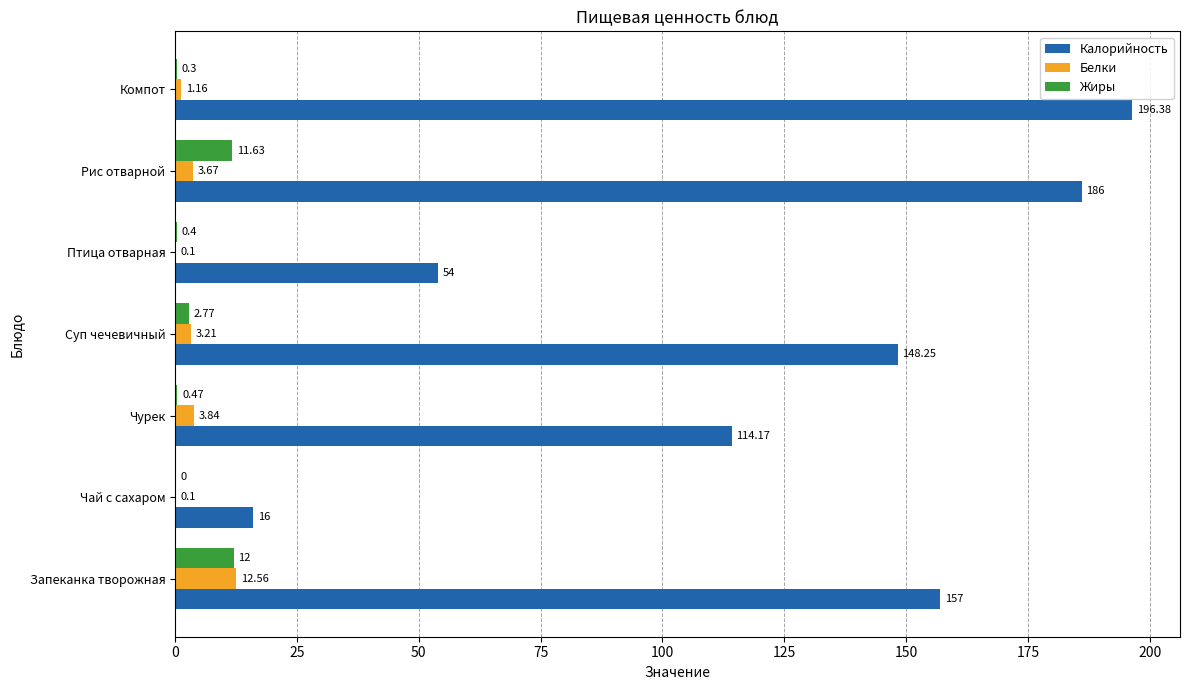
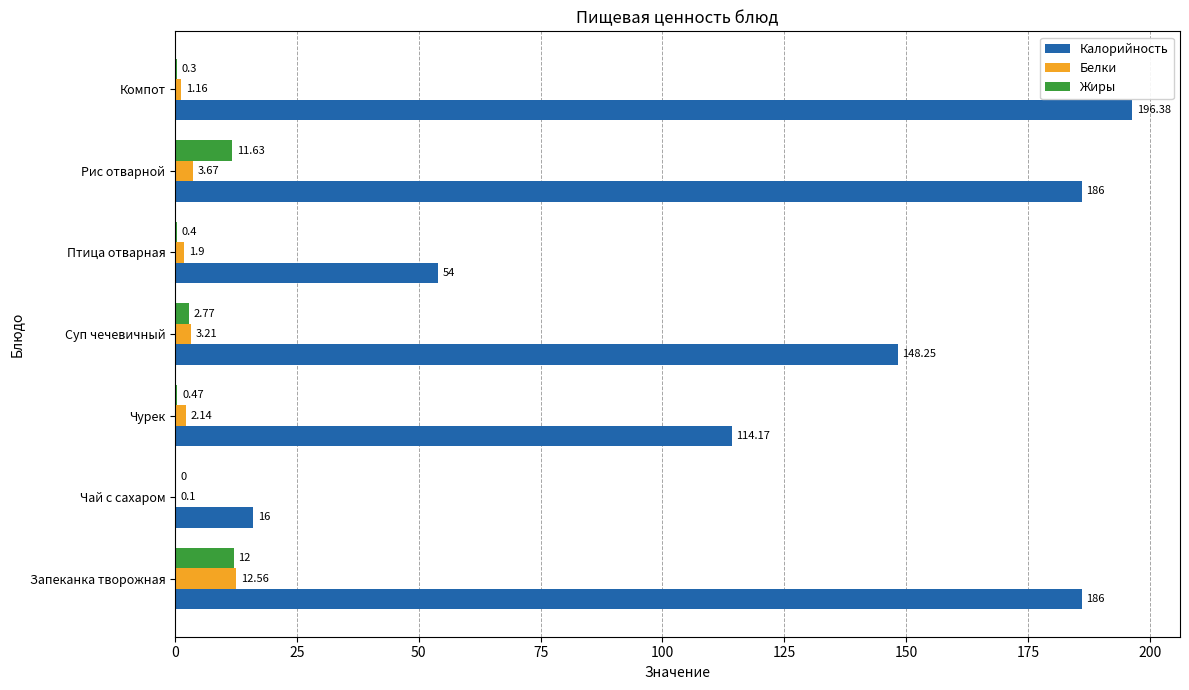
Белки, Птица отварная: 0.1 -> 1.9
Белки, Чурек: 3.84 -> 2.14
Калорийность, Запеканка творожная: 157 -> 186
